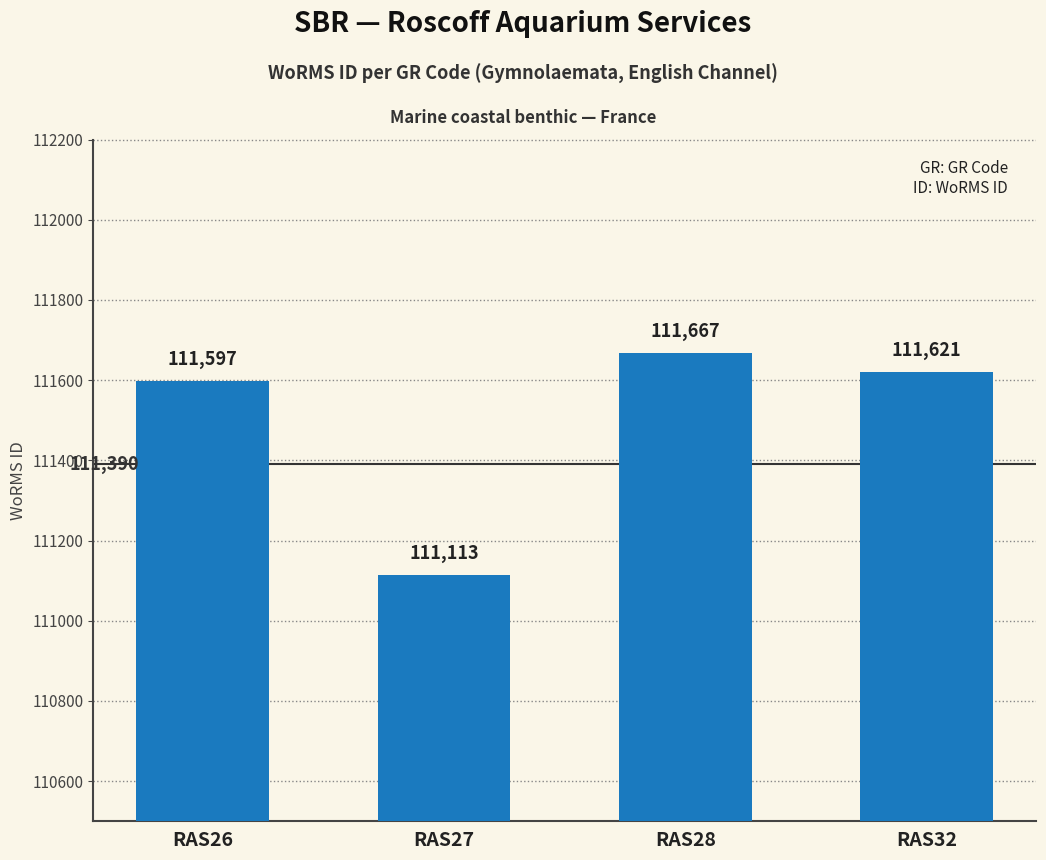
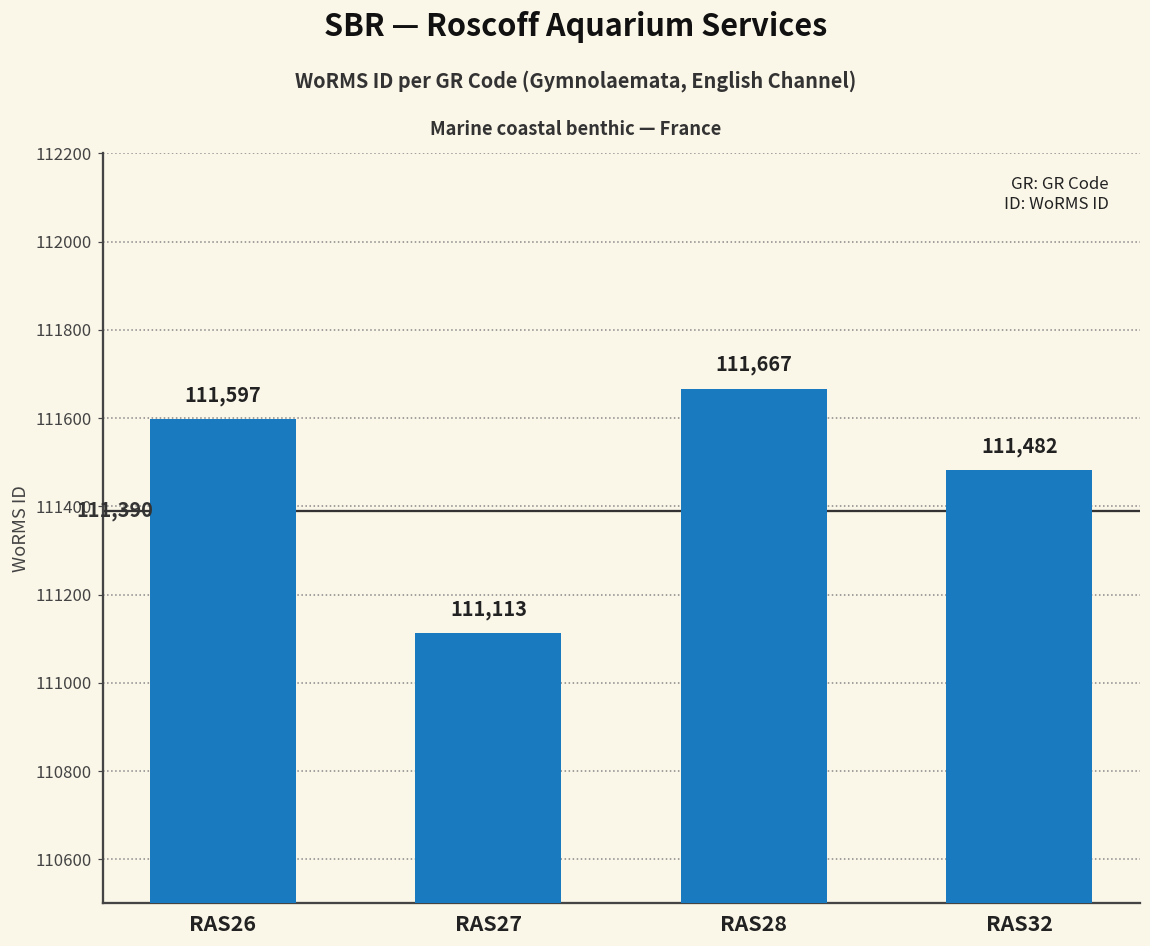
RAS32: 111,621 -> 111,482
